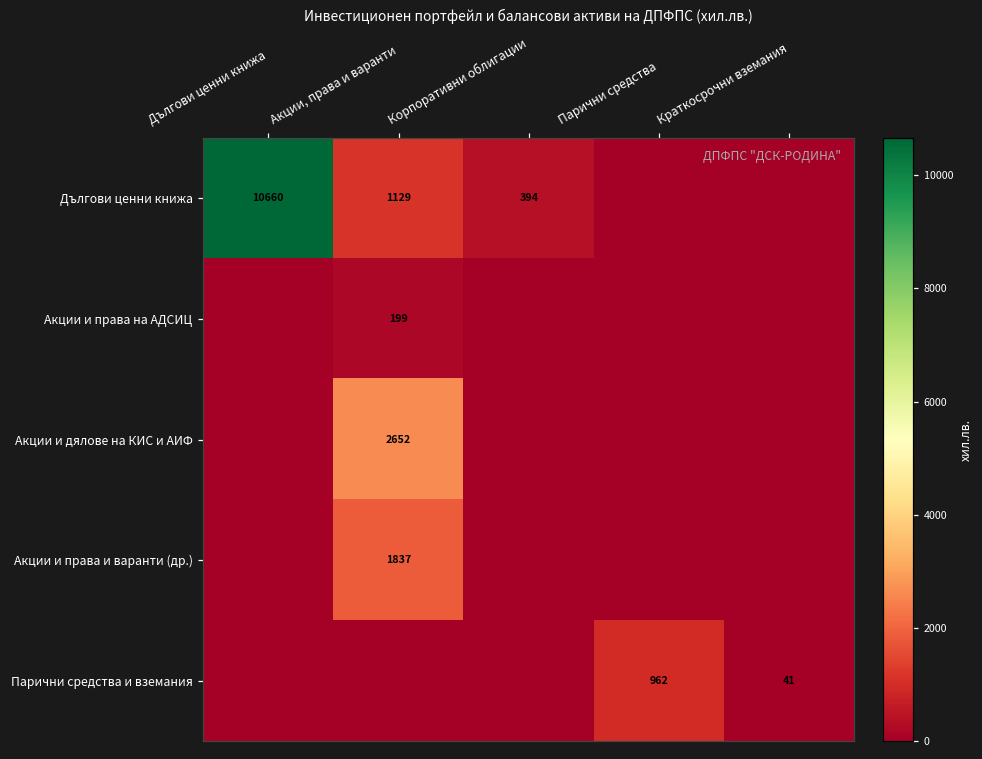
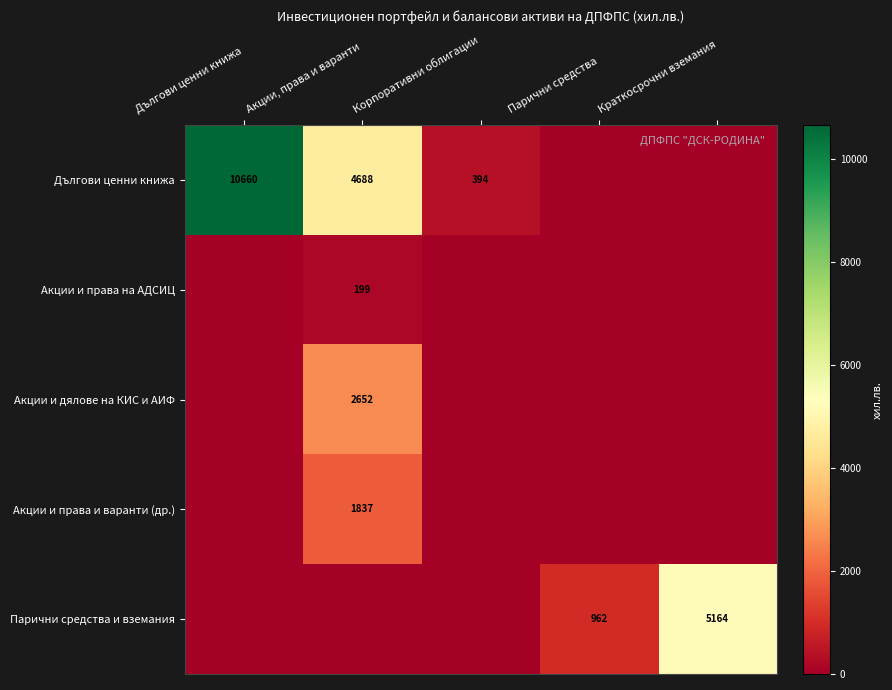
Дългови ценни книжа, Акции, права и варанти: 1129 -> 4688
Парични средства и вземания, Краткосрочни вземания: 41 -> 5164
